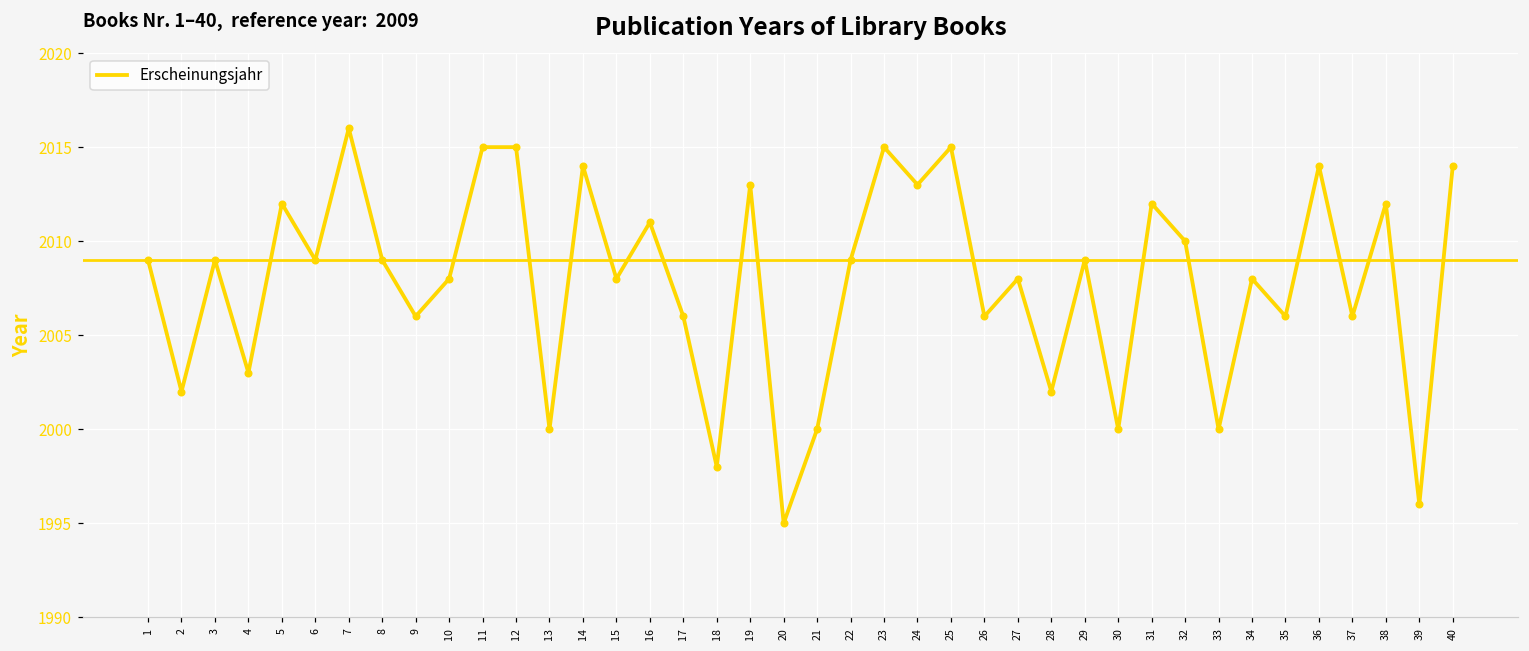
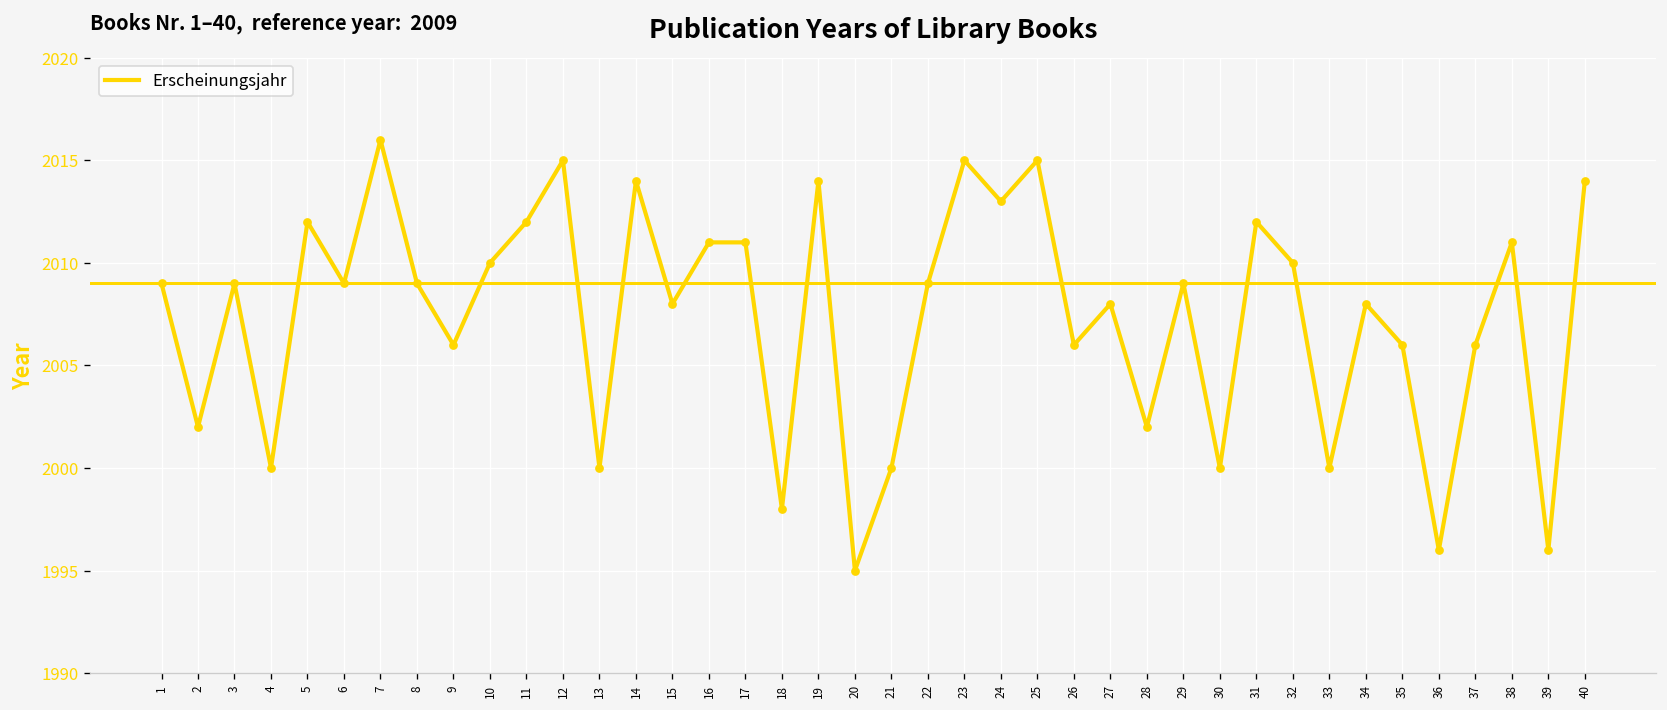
4: 2003 -> 2000
10: 2008 -> 2010
11: 2015 -> 2012
17: 2006 -> 2011
19: 2013 -> 2014
36: 2014 -> 1996
38: 2012 -> 2011
